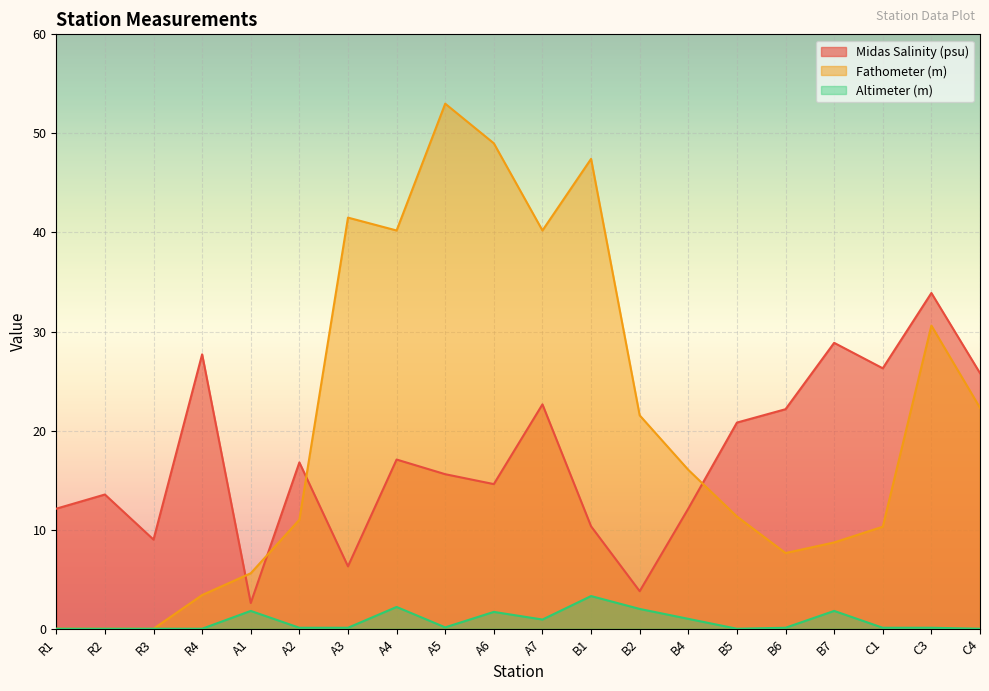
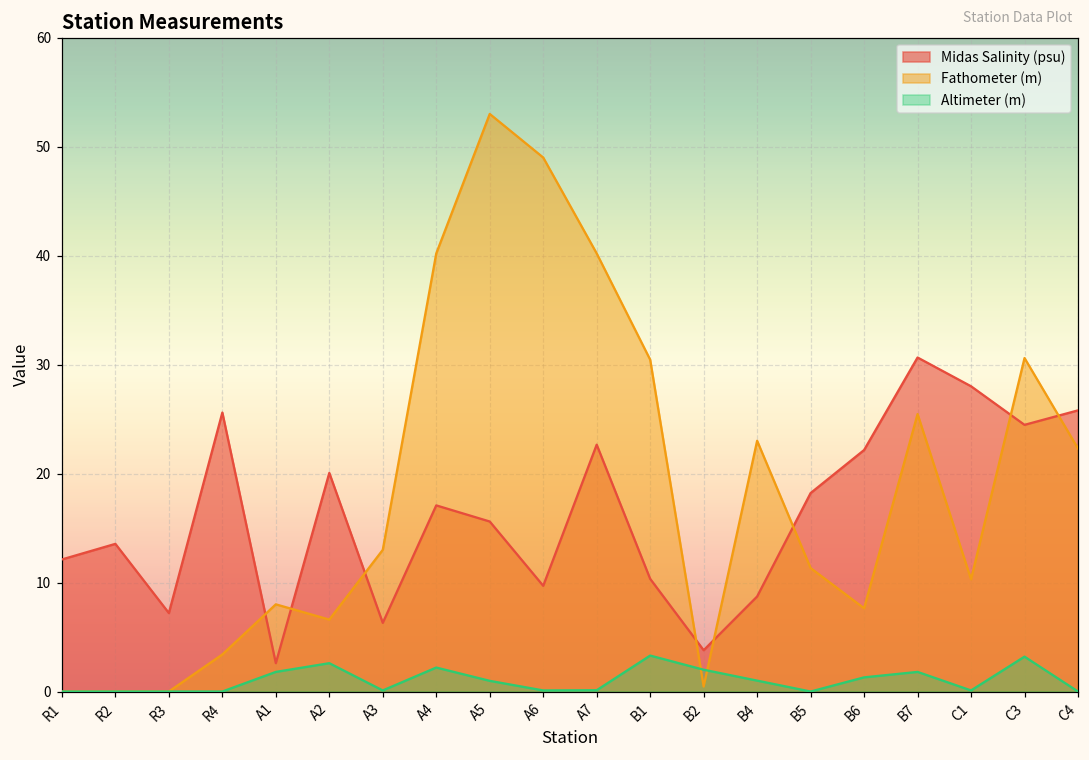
Midas Salinity (psu), R3: 9 -> 7
Midas Salinity (psu), R4: 28 -> 26
Fathometer (m), A1: 6 -> 8
Midas Salinity (psu), A2: 17 -> 20
Fathometer (m), A2: 11 -> 7
Altimeter (m), A2: 0 -> 3
Fathometer (m), A3: 42 -> 13
Altimeter (m), A5: 0 -> 1
Midas Salinity (psu), A6: 15 -> 10
Altimeter (m), A6: 2 -> 0
Altimeter (m), A7: 1 -> 0
Fathometer (m), B1: 47 -> 30
Fathometer (m), B2: 22 -> 0
Midas Salinity (psu), B4: 12 -> 9
Fathometer (m), B4: 16 -> 23
Midas Salinity (psu), B5: 21 -> 18
Altimeter (m), B6: 0 -> 1
Midas Salinity (psu), B7: 29 -> 31
Fathometer (m), B7: 9 -> 25
Midas Salinity (psu), C1: 26 -> 28
Midas Salinity (psu), C3: 34 -> 24
Altimeter (m), C3: 0 -> 3
